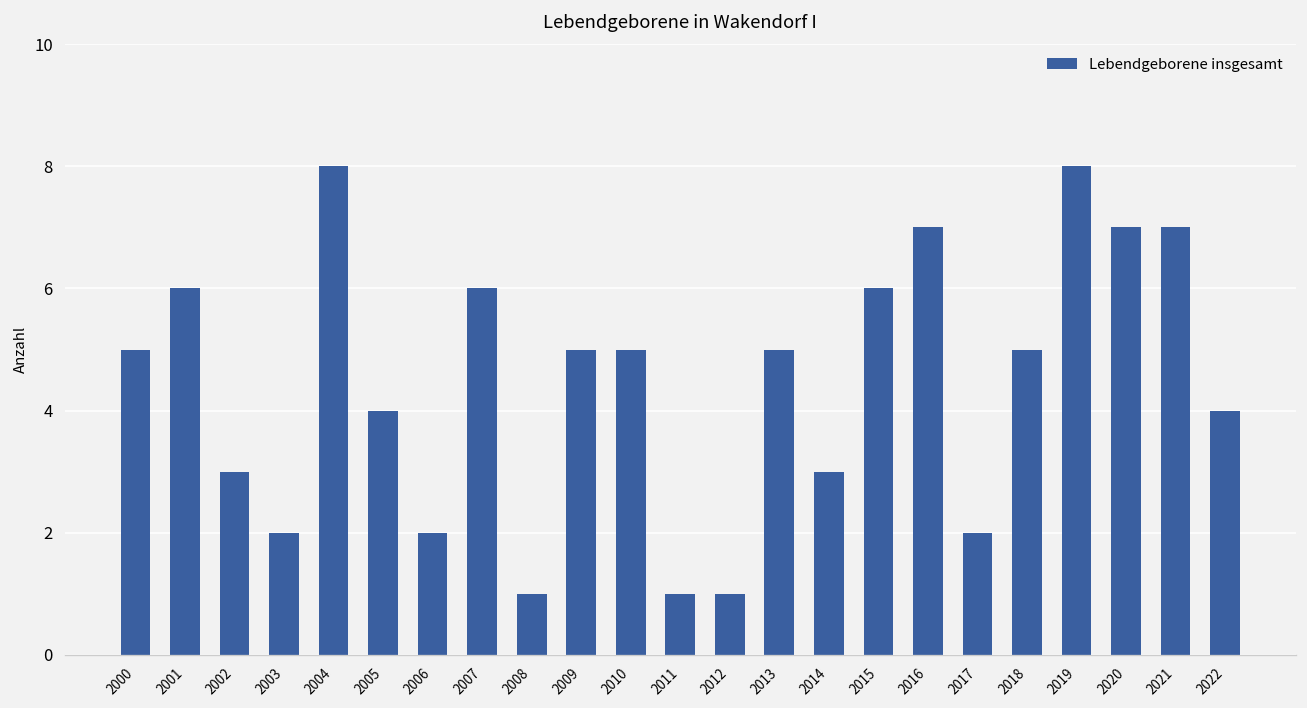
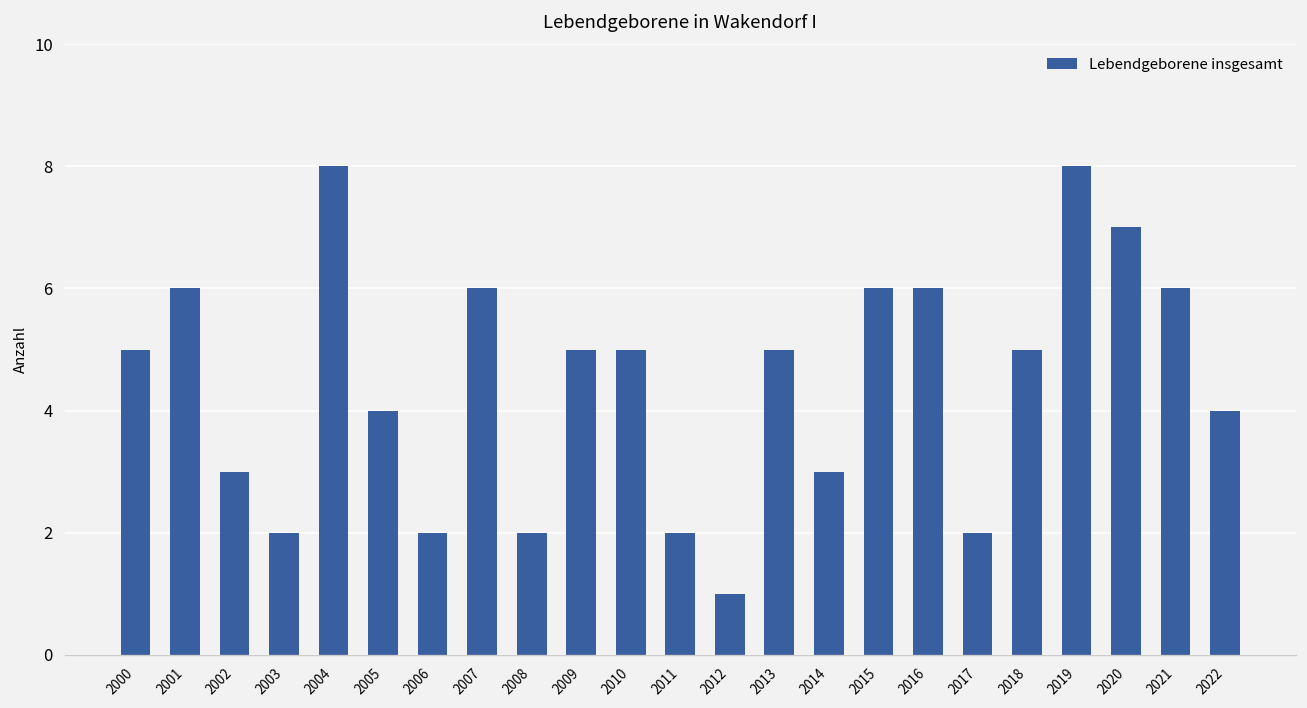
2008: 1 -> 2
2011: 1 -> 2
2016: 7 -> 6
2021: 7 -> 6
